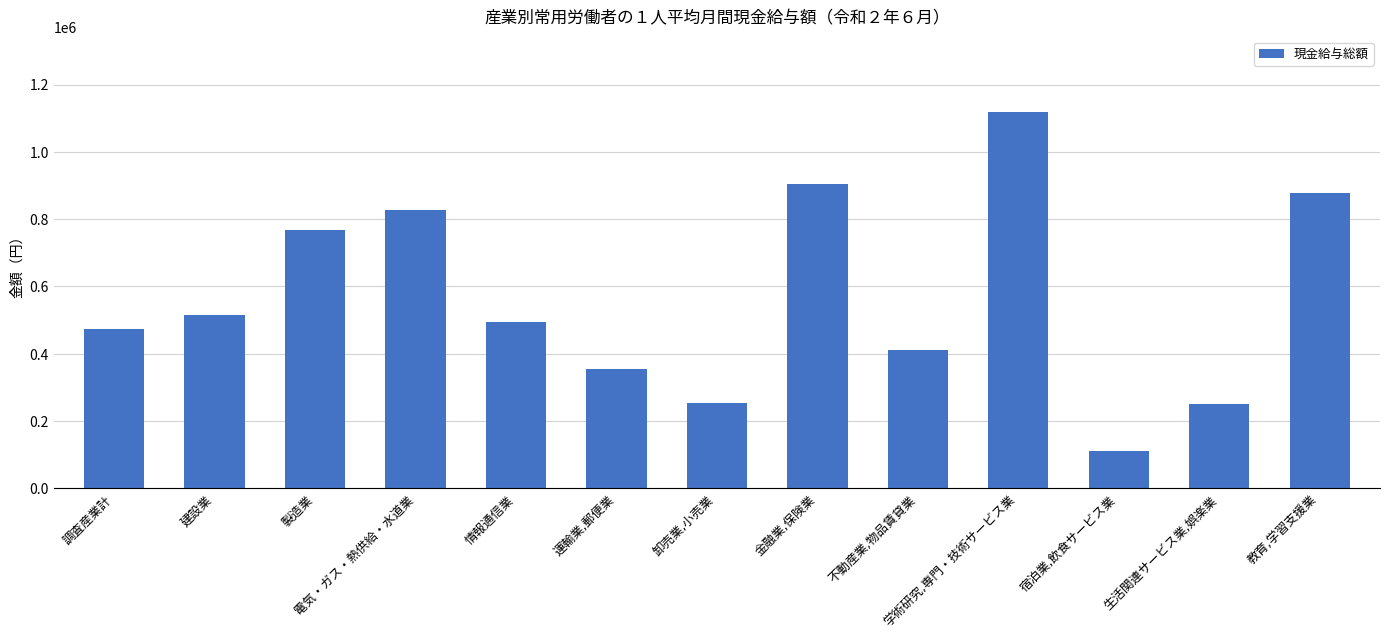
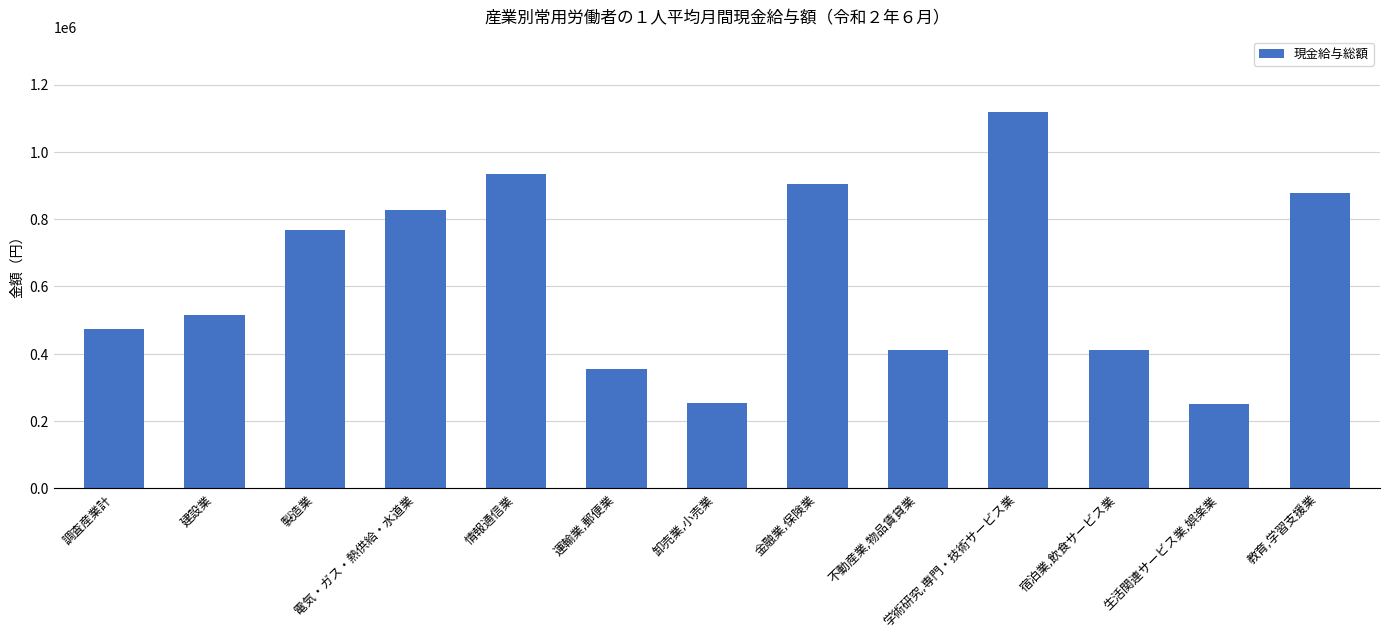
情報通信業: 490000 -> 930000
宿泊業,飲食サービス業: 110000 -> 410000
